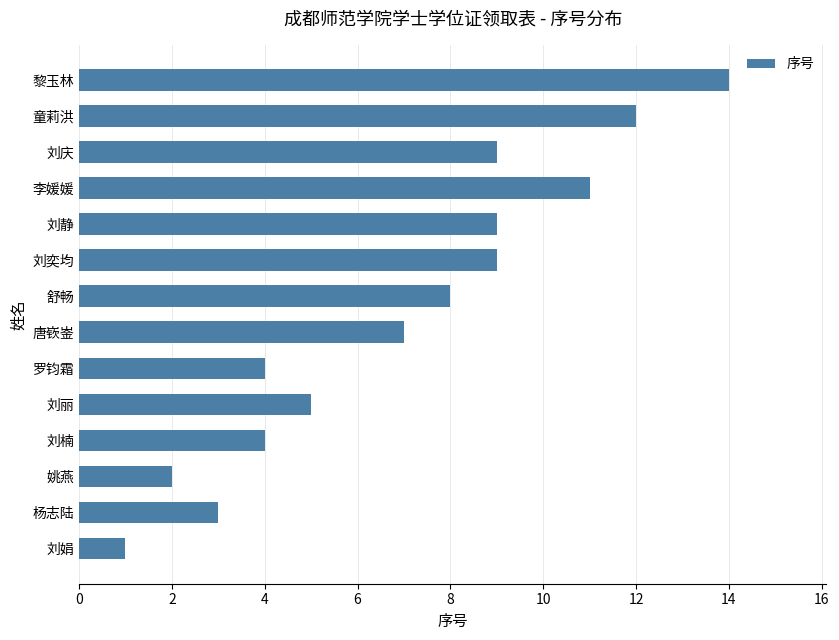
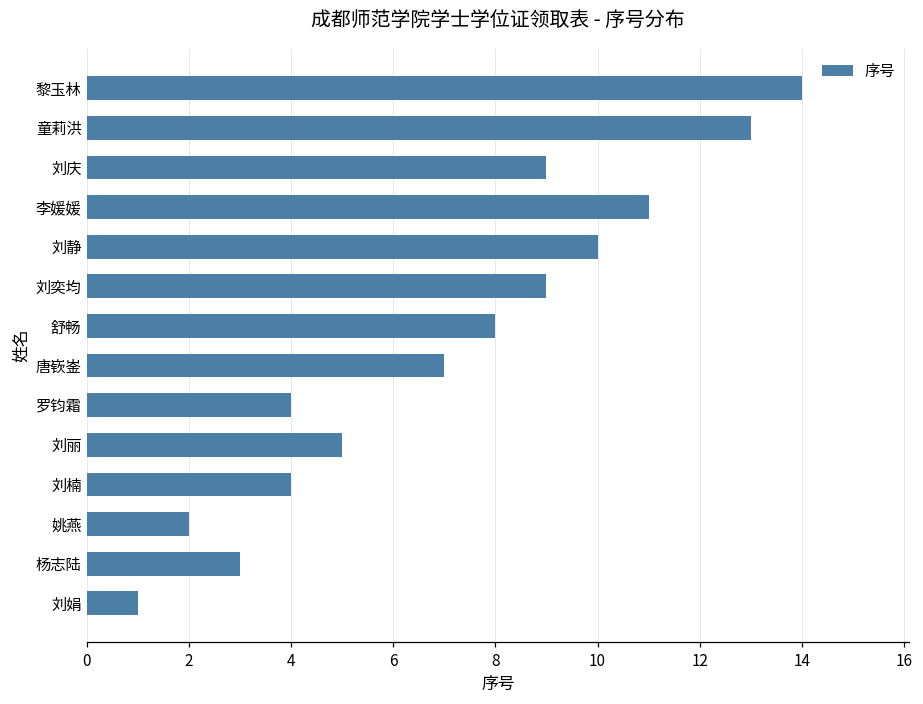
童莉洪: 12 -> 13
刘静: 9 -> 10
